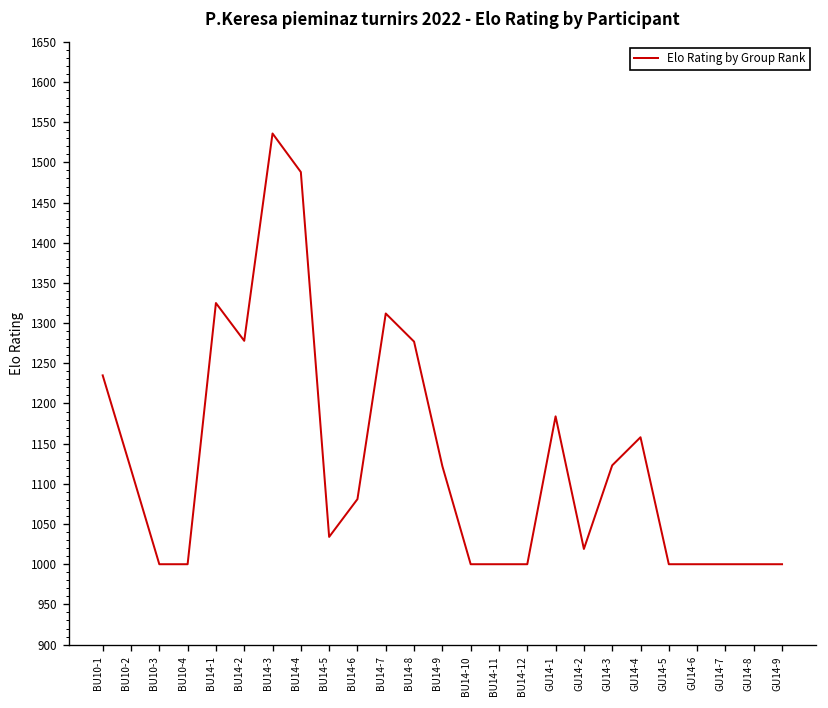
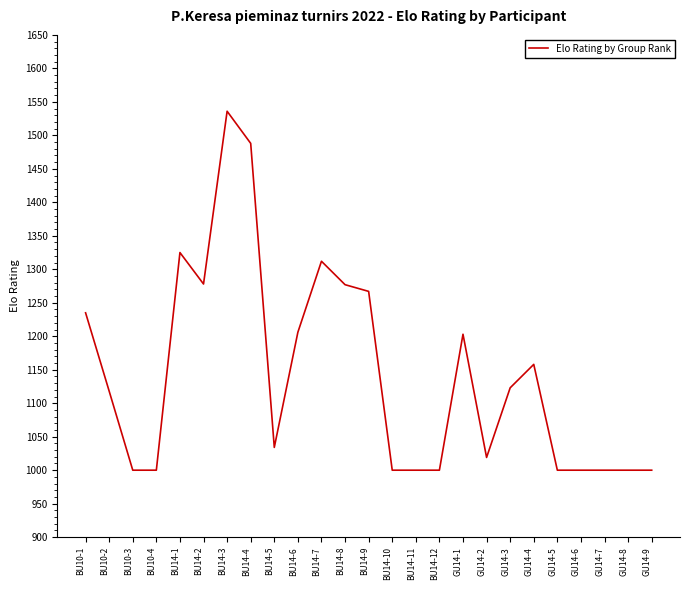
BU14-6: 1080 -> 1210
BU14-9: 1120 -> 1270
GU14-1: 1180 -> 1200
